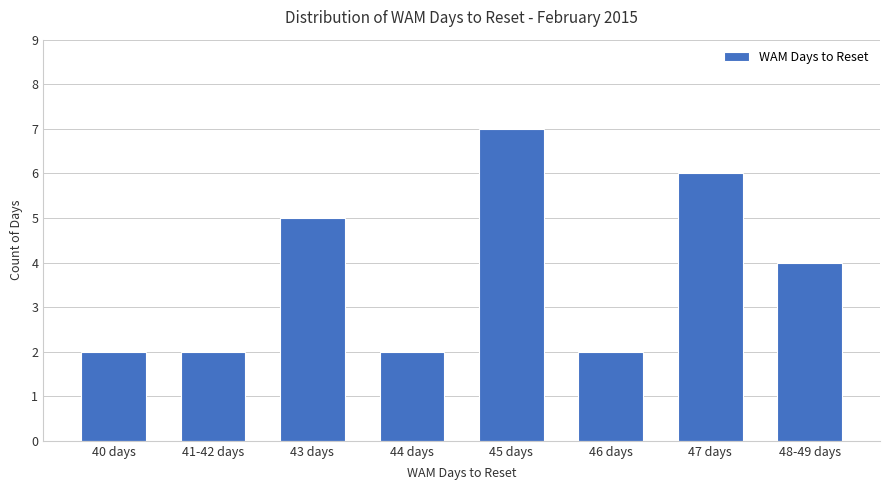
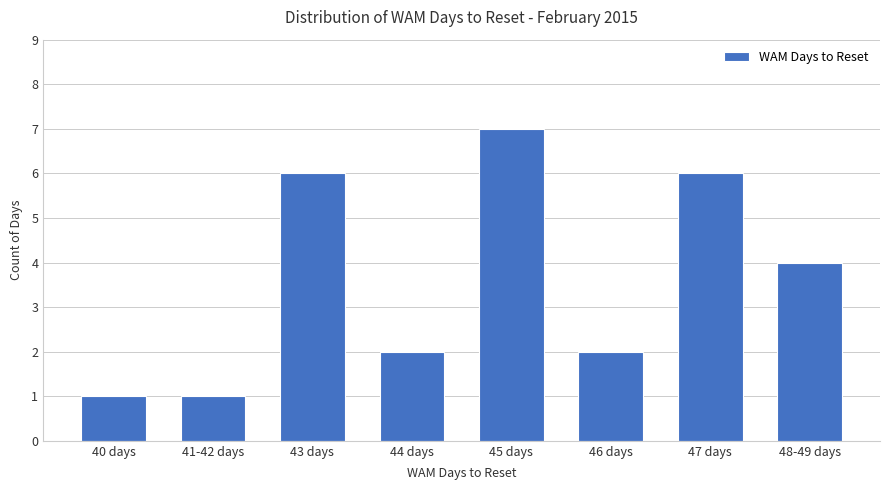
40 days: 2 -> 1
41-42 days: 2 -> 1
43 days: 5 -> 6
